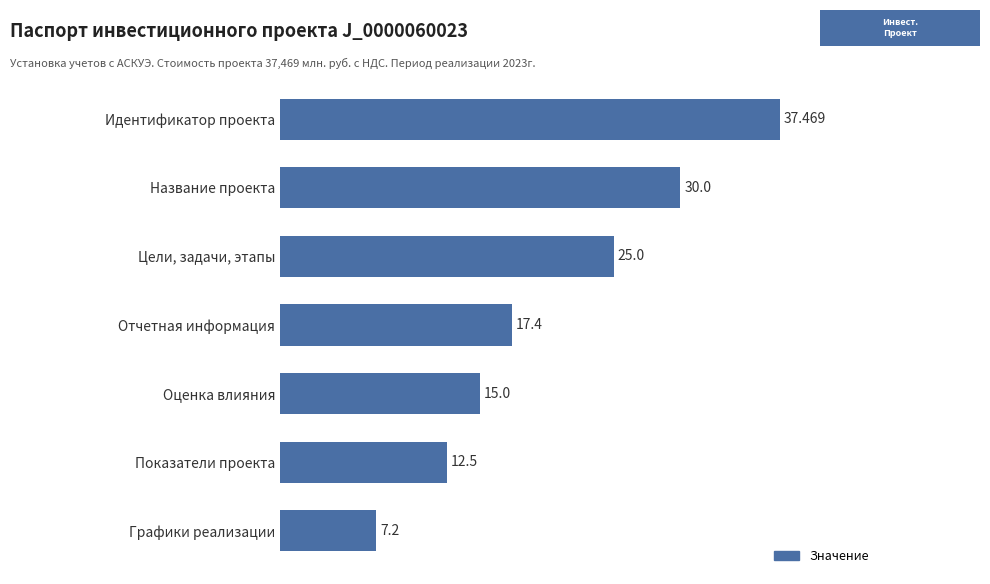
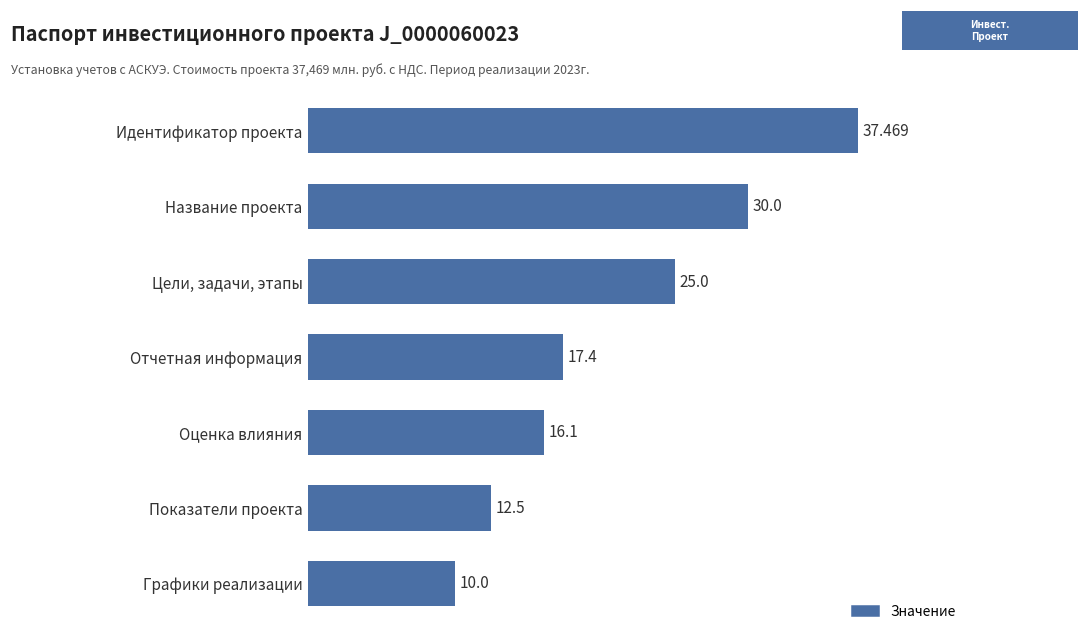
Оценка влияния: 15.0 -> 16.1
Графики реализации: 7.2 -> 10.0
